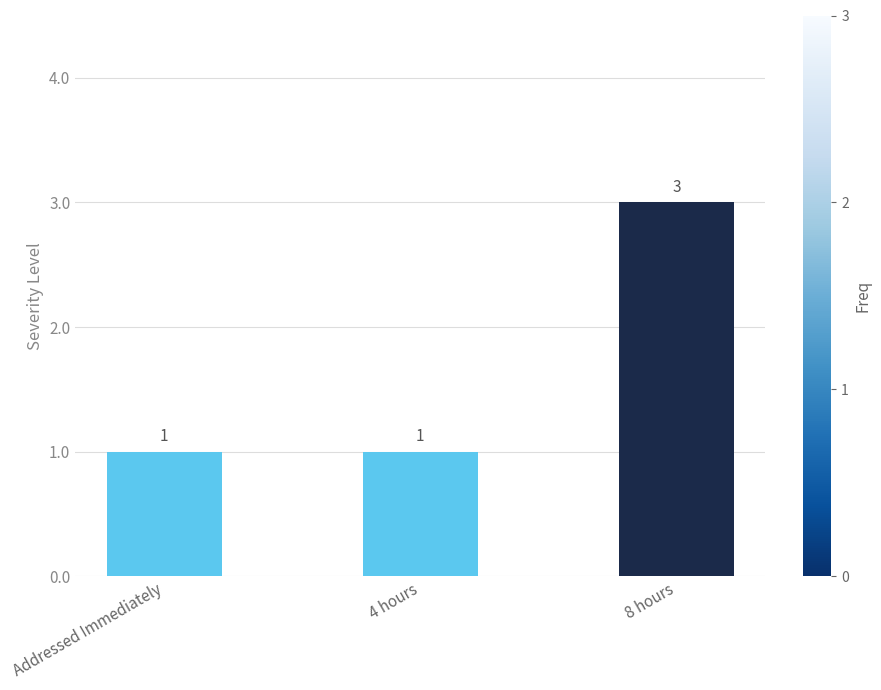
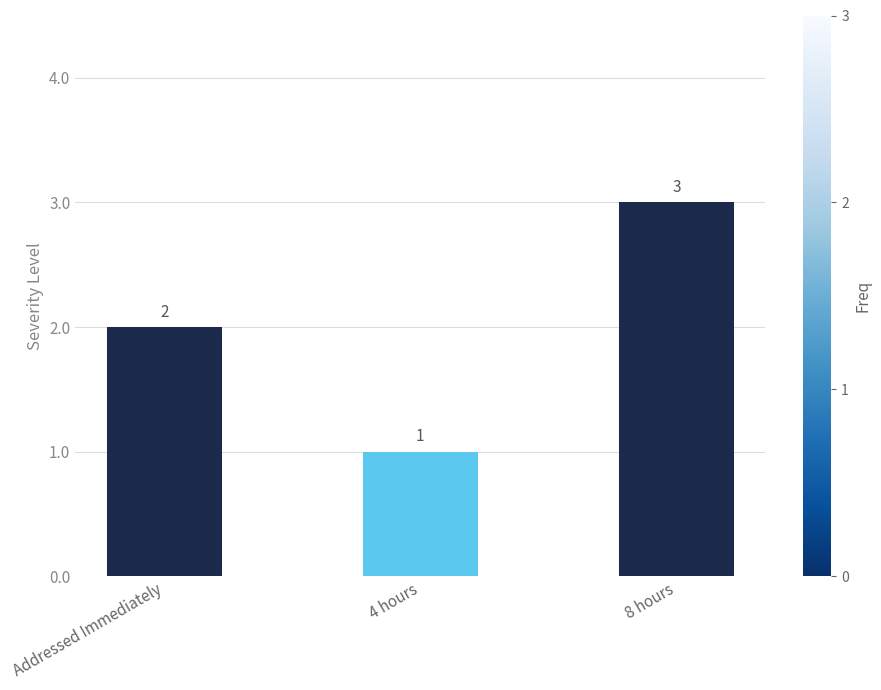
Addressed Immediately: 1 -> 2
